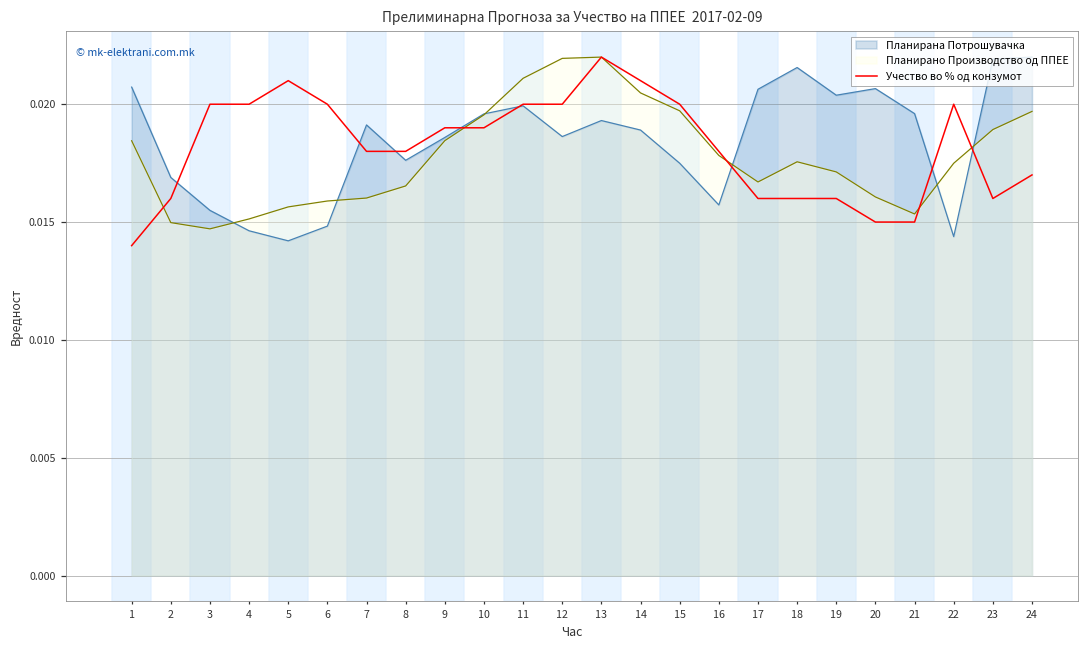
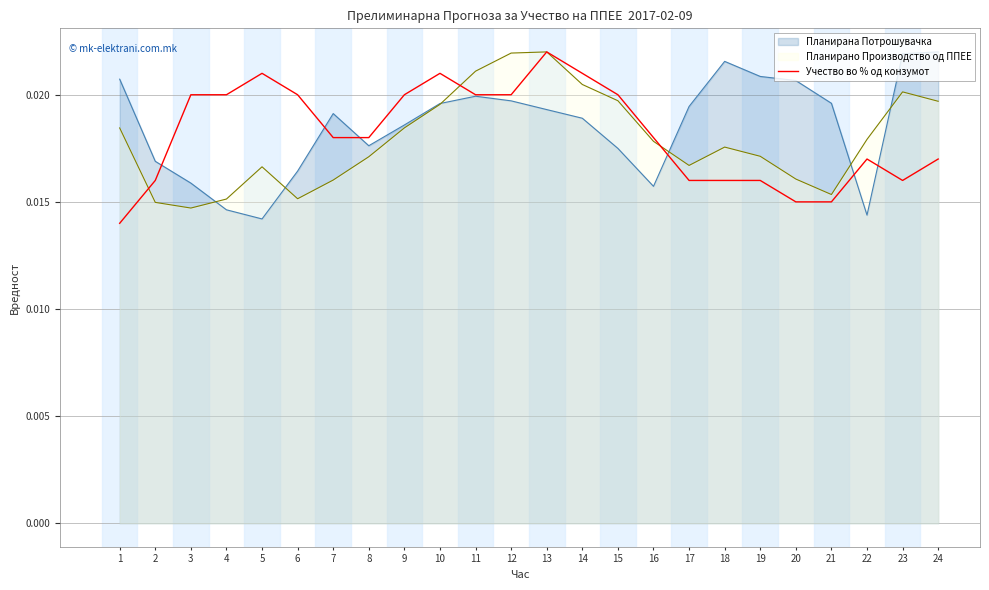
Планирана Потрошувачка, 3: 0.0155 -> 0.0159
Планирано Производство од ППЕЕ, 5: 0.0156 -> 0.0166
Планирана Потрошувачка, 6: 0.0148 -> 0.0164
Планирано Производство од ППЕЕ, 6: 0.0159 -> 0.0151
Планирано Производство од ППЕЕ, 8: 0.0165 -> 0.0171
Учество во % од конзумот, 9: 0.019 -> 0.020
Учество во % од конзумот, 10: 0.019 -> 0.021
Планирана Потрошувачка, 12: 0.0186 -> 0.0197
Планирана Потрошувачка, 17: 0.0206 -> 0.0195
Планирана Потрошувачка, 19: 0.0204 -> 0.0209
Планирано Производство од ППЕЕ, 22: 0.0175 -> 0.0179
Учество во % од конзумот, 22: 0.020 -> 0.017
Планирано Производство од ППЕЕ, 23: 0.0189 -> 0.0201
